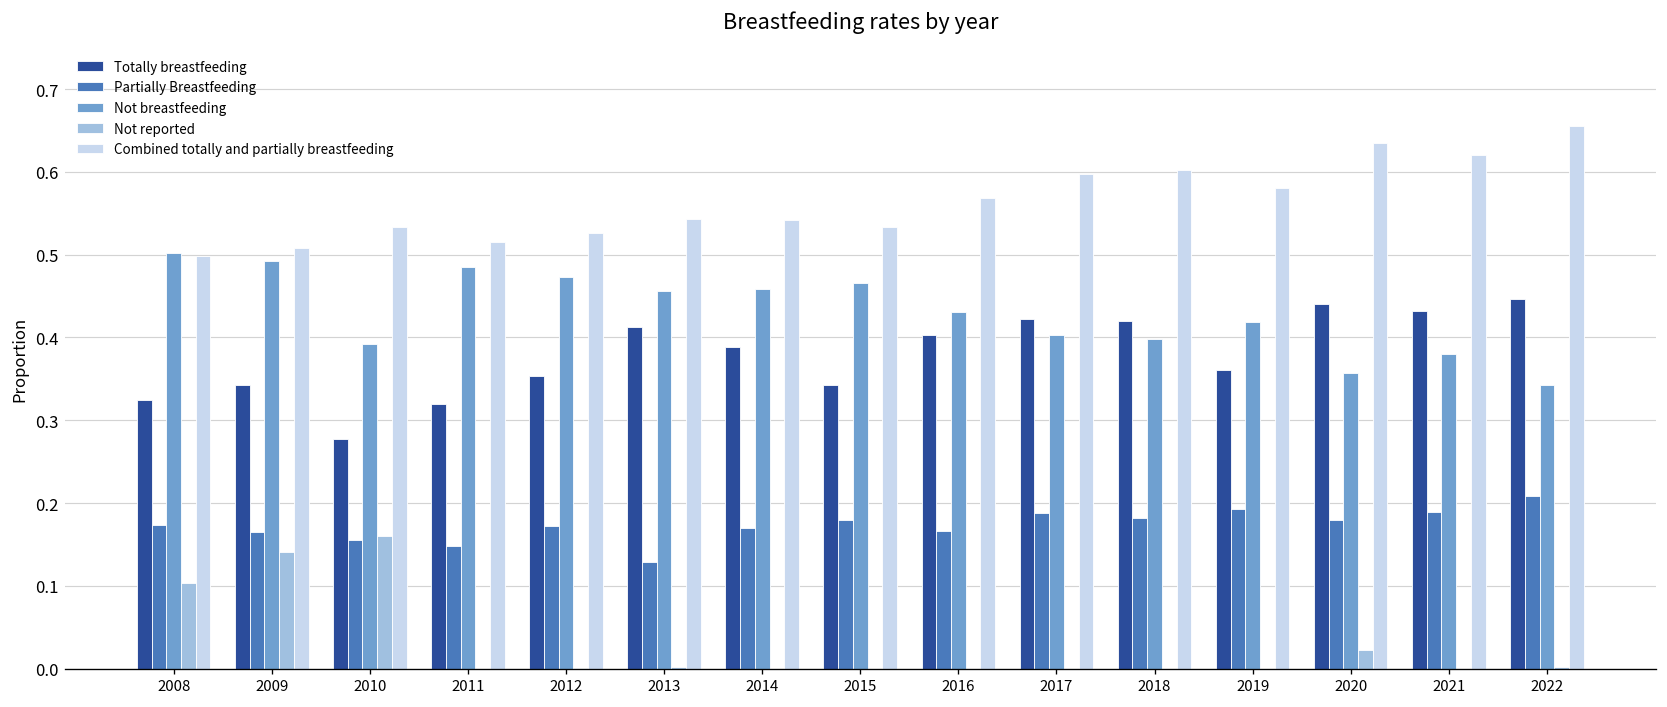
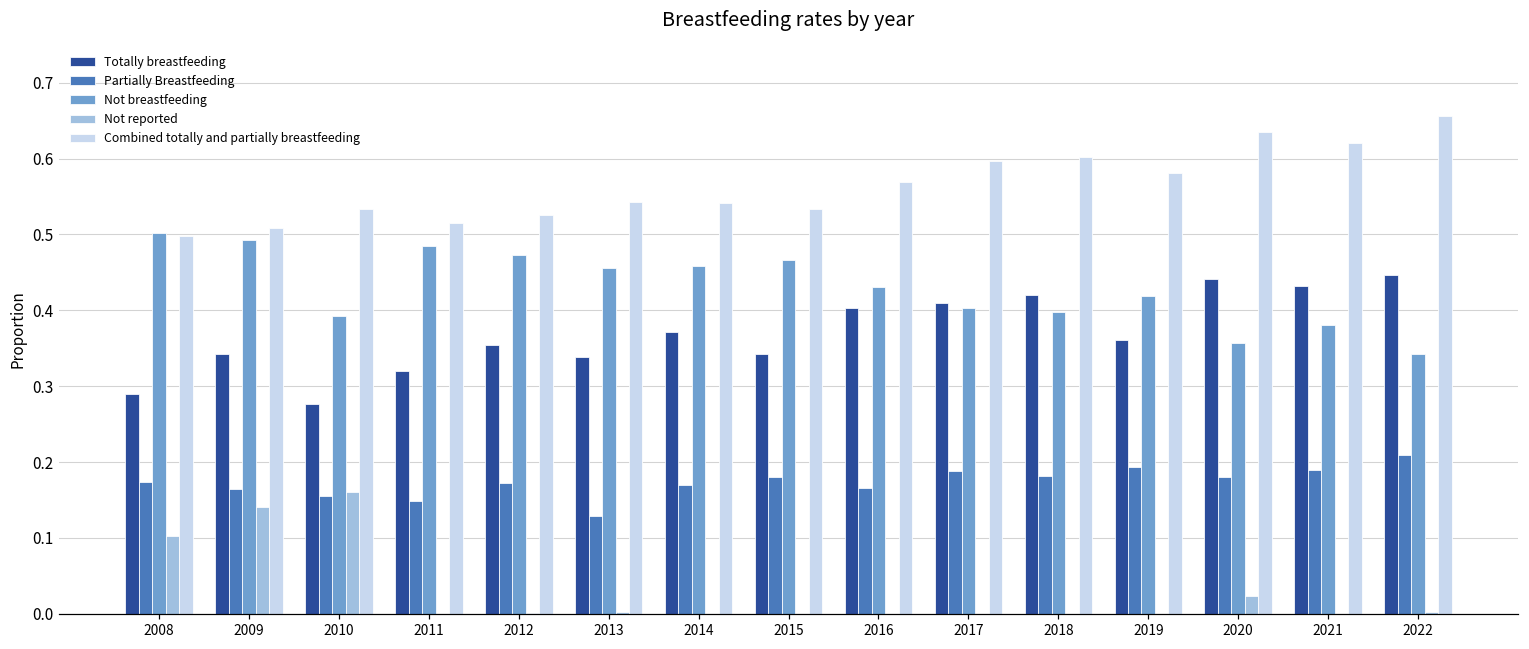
Totally breastfeeding, 2008: 0.32 -> 0.29
Totally breastfeeding, 2013: 0.41 -> 0.34
Totally breastfeeding, 2014: 0.39 -> 0.37
Totally breastfeeding, 2017: 0.42 -> 0.41
